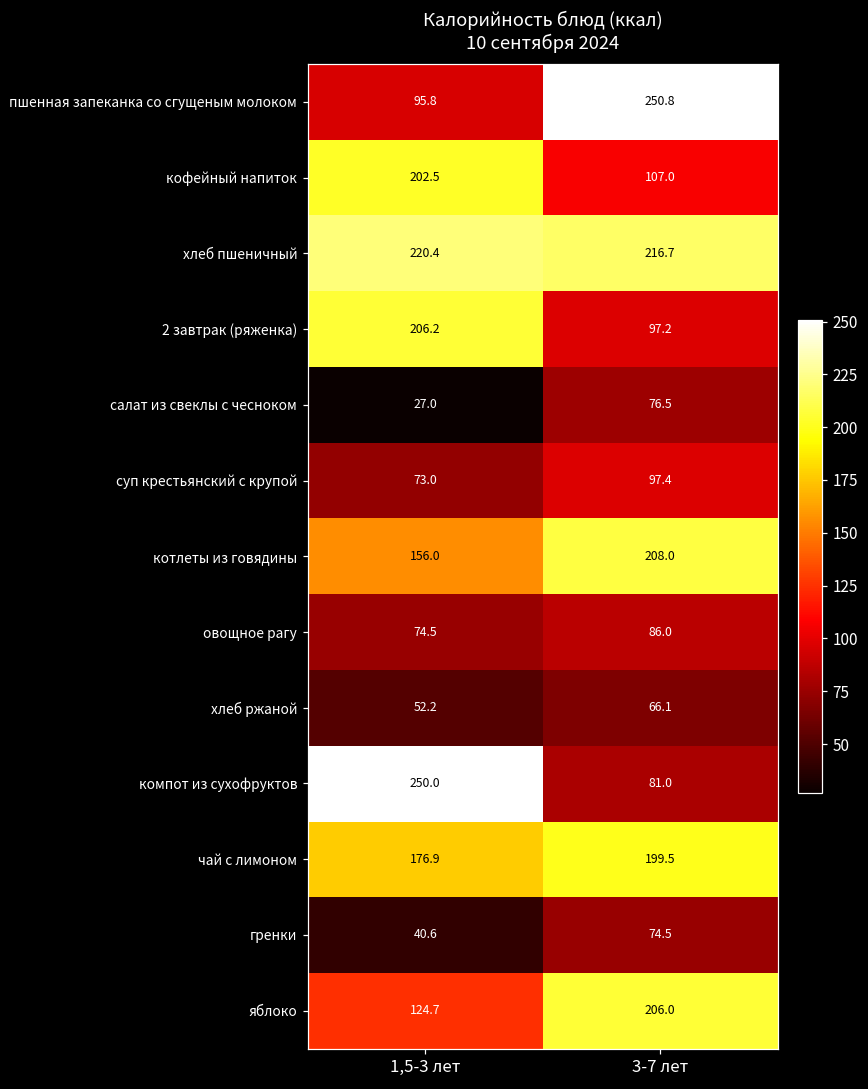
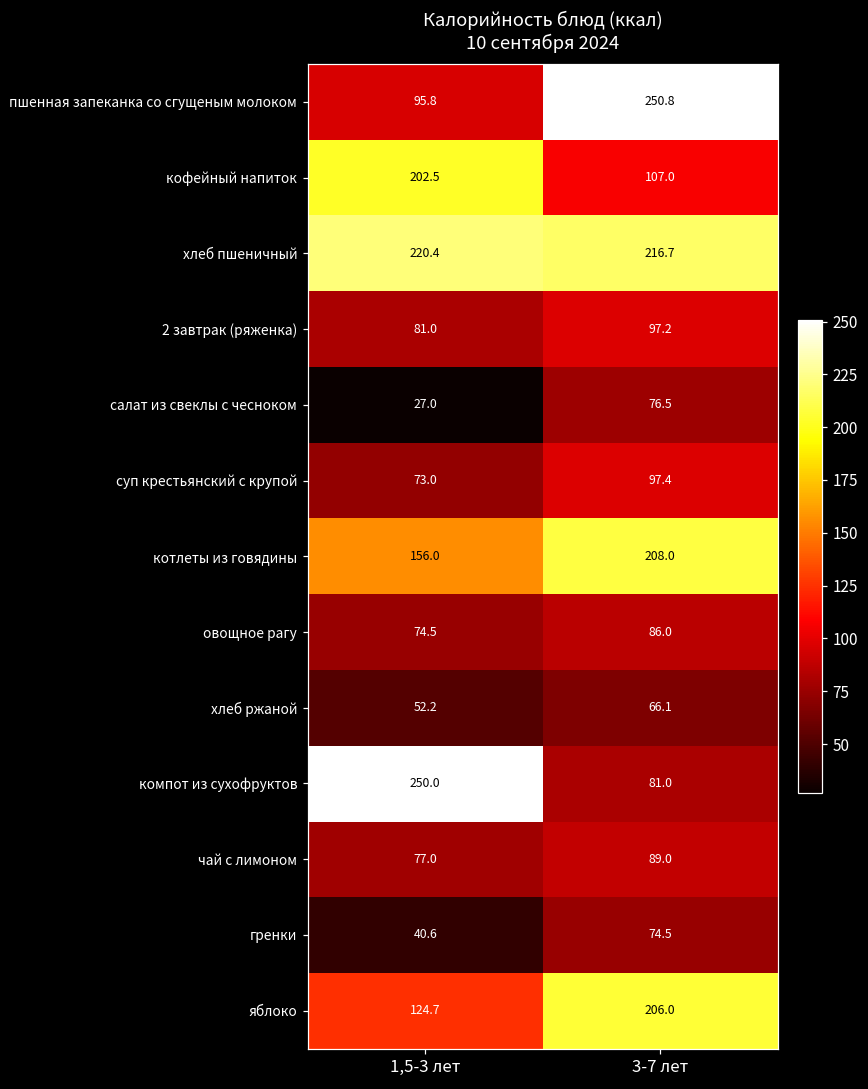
2 завтрак (ряженка), 1,5-3 лет: 206.2 -> 81.0
чай с лимоном, 1,5-3 лет: 176.9 -> 77.0
чай с лимоном, 3-7 лет: 199.5 -> 89.0
